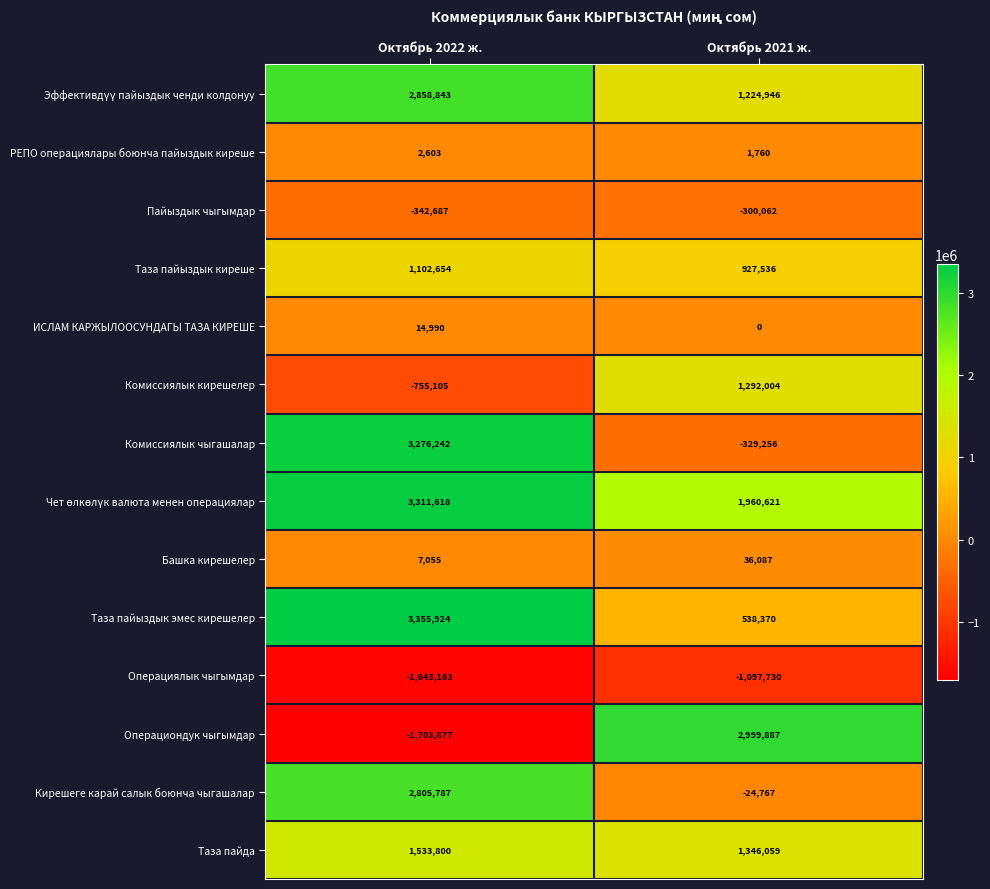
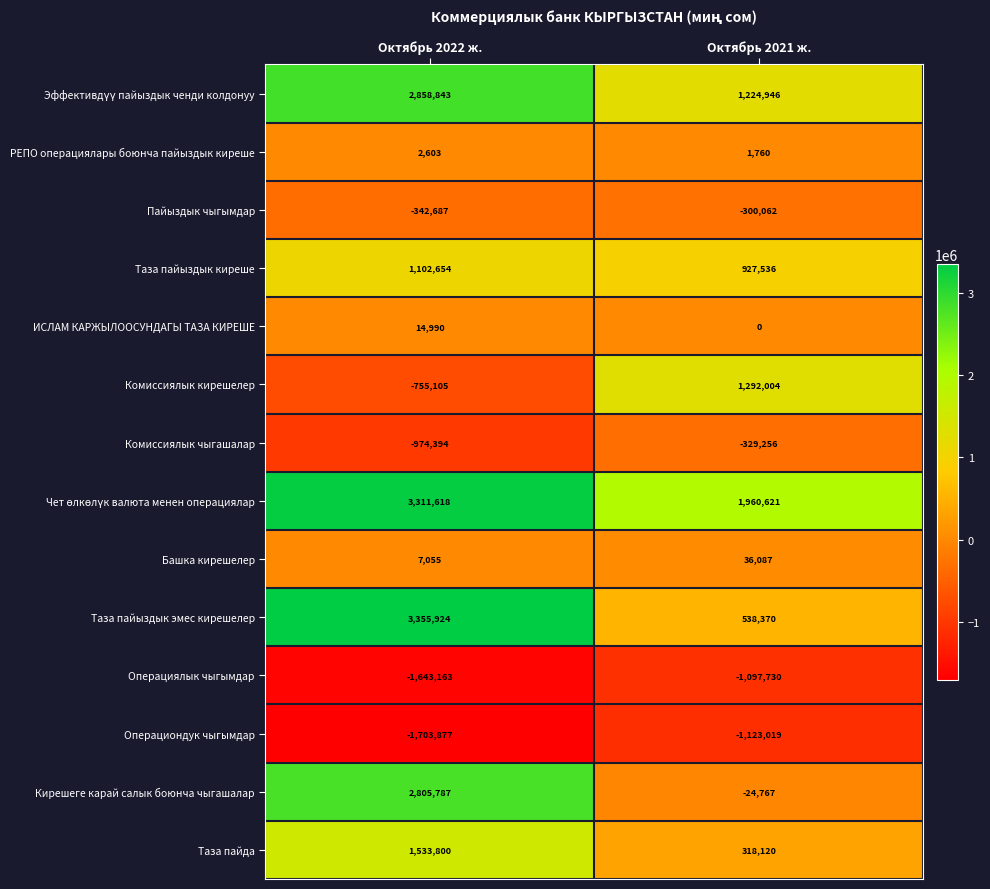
Комиссиялык чыгашалар, Октябрь 2022 ж.: 3,276,242 -> -974,394
Операциондук чыгымдар, Октябрь 2021 ж.: 2,999,887 -> -1,123,019
Таза пайда, Октябрь 2021 ж.: 1,346,059 -> 318,120
